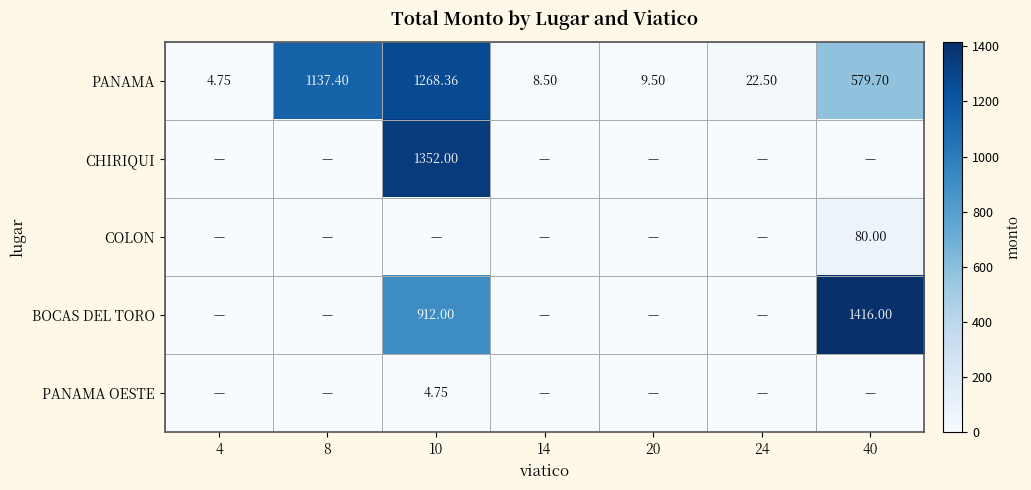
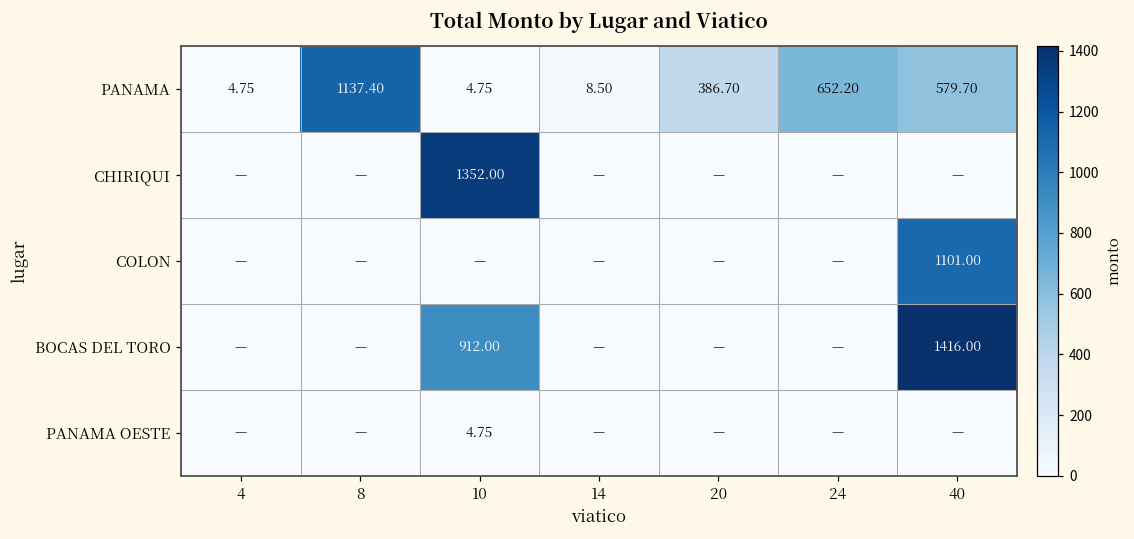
PANAMA, 10: 1268.36 -> 4.75
PANAMA, 20: 9.50 -> 386.70
PANAMA, 24: 22.50 -> 652.20
COLON, 40: 80.00 -> 1101.00
